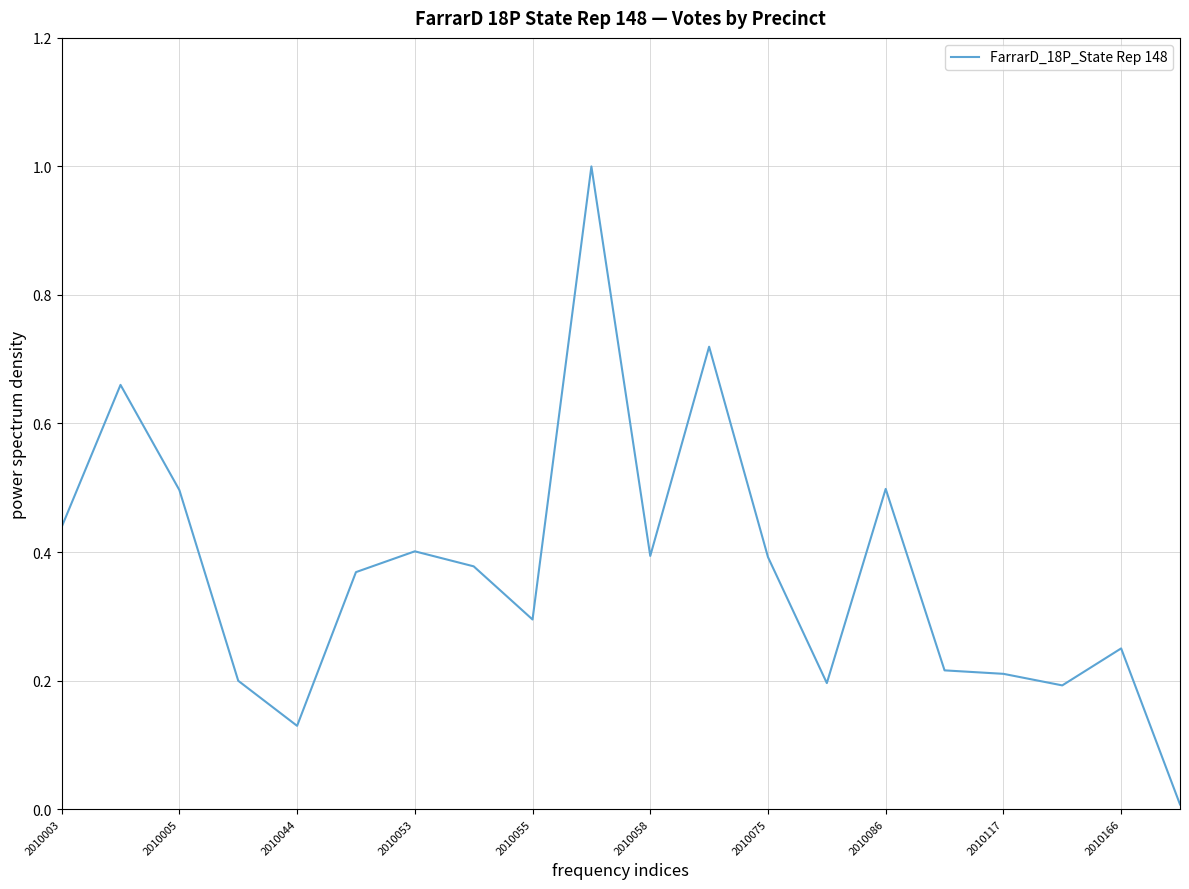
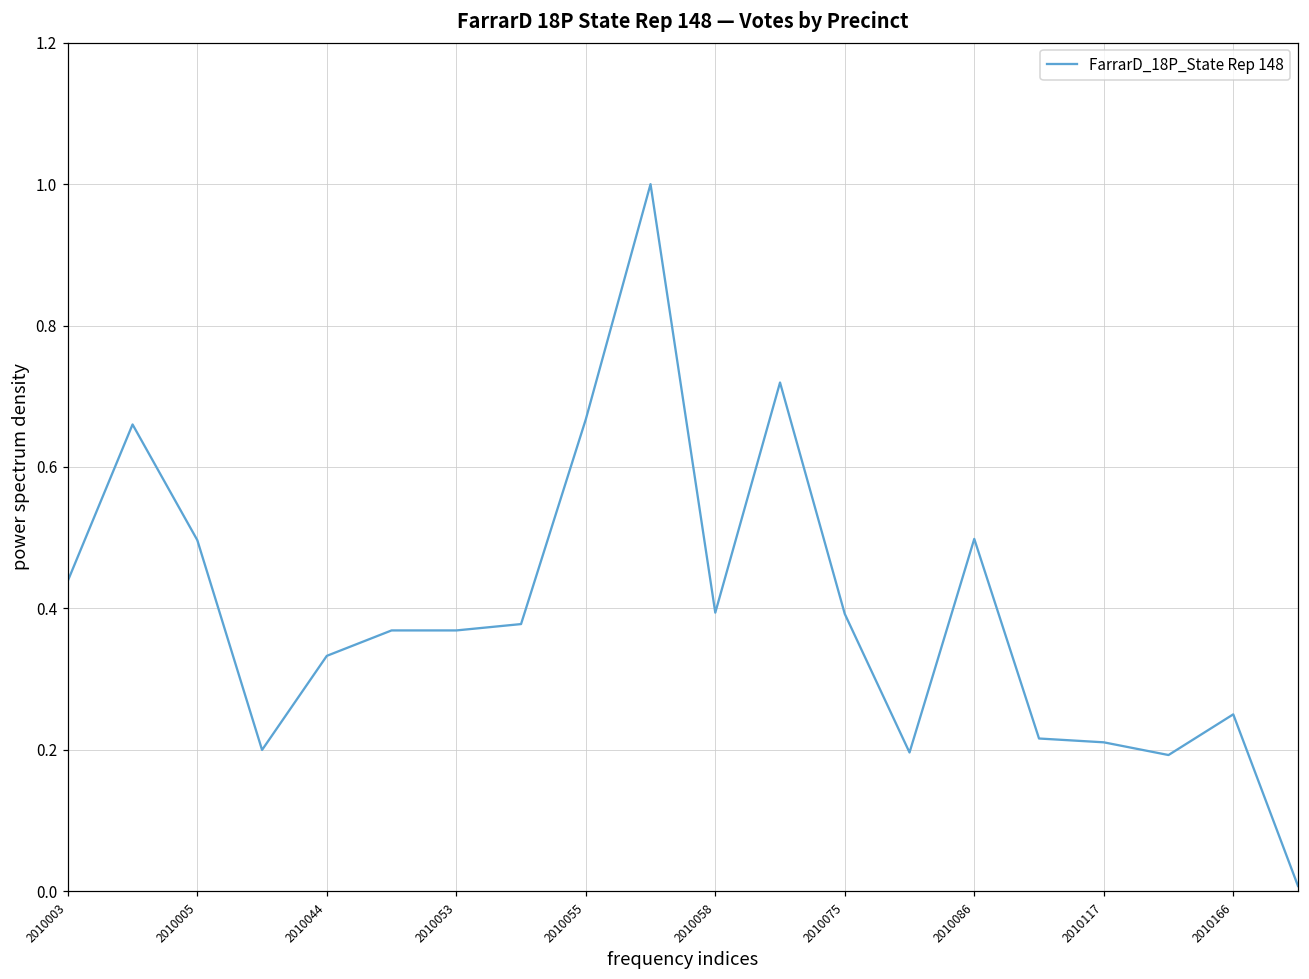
2010044: 0.13 -> 0.33
2010053: 0.40 -> 0.37
2010055: 0.29 -> 0.67
